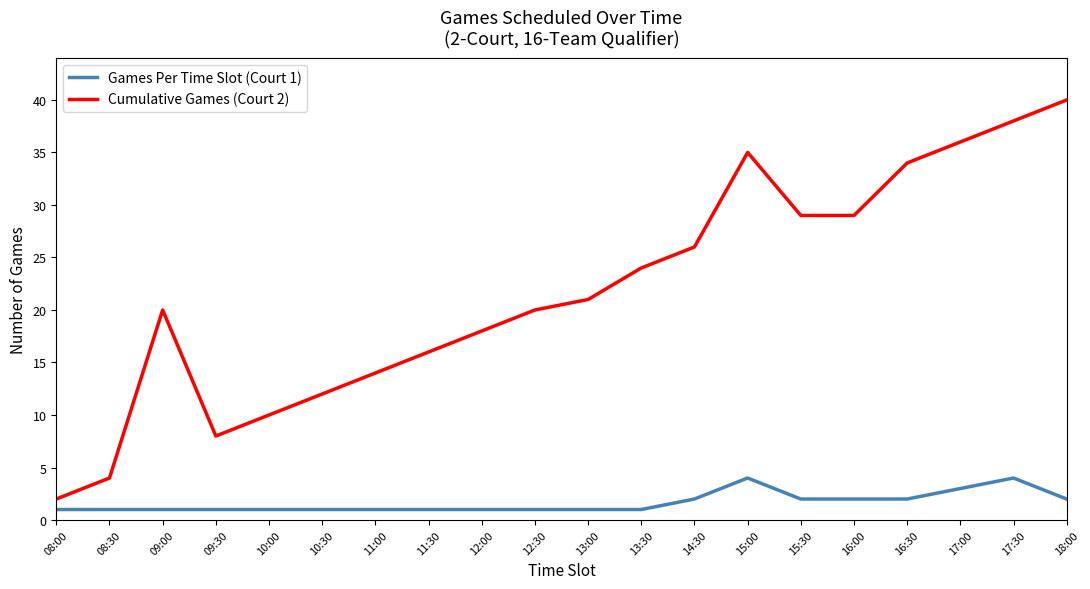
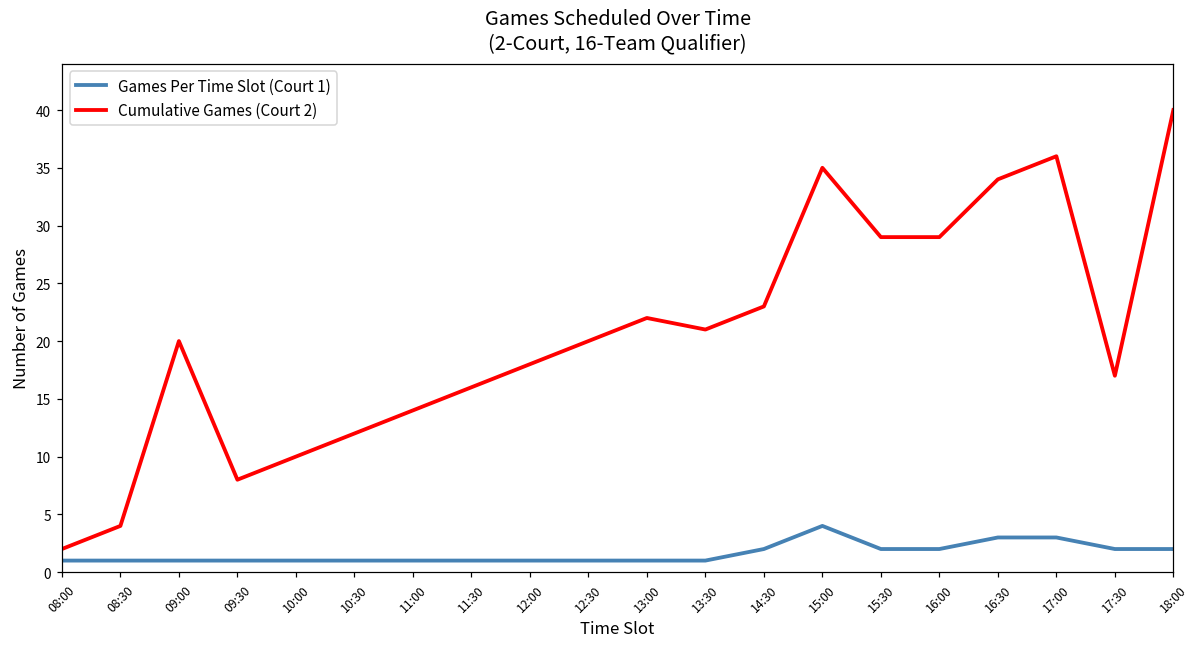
Cumulative Games (Court 2), 13:00: 21 -> 22
Cumulative Games (Court 2), 13:30: 24 -> 21
Cumulative Games (Court 2), 14:30: 26 -> 23
Games Per Time Slot (Court 1), 16:30: 2 -> 3
Games Per Time Slot (Court 1), 17:30: 4 -> 2
Cumulative Games (Court 2), 17:30: 38 -> 17
